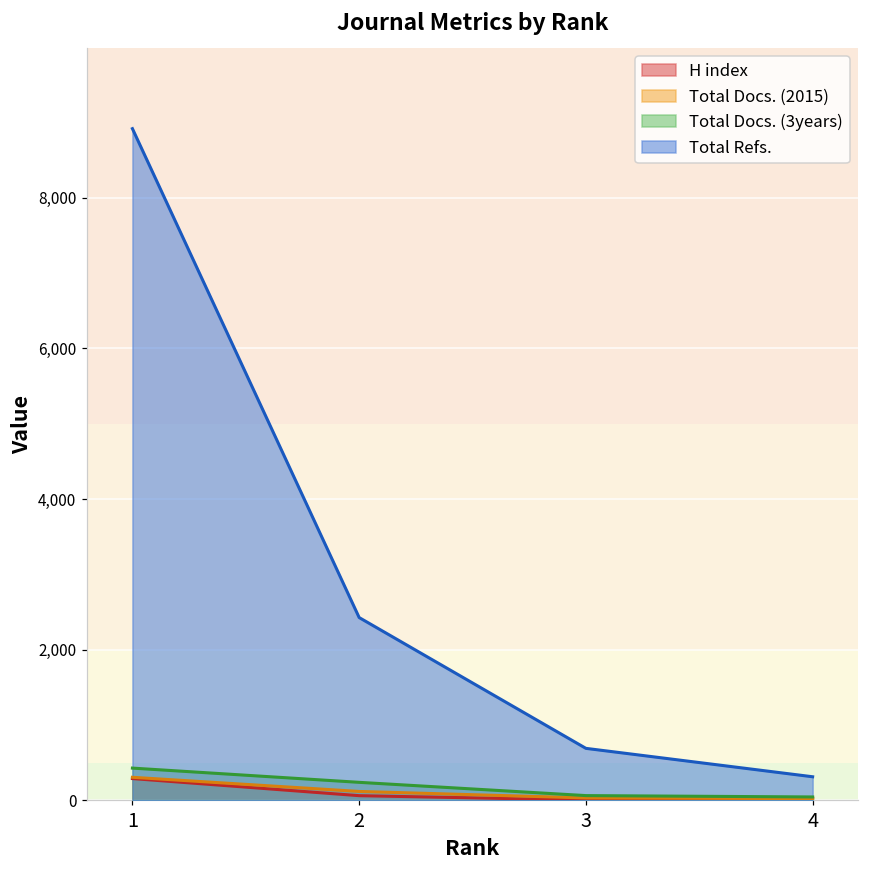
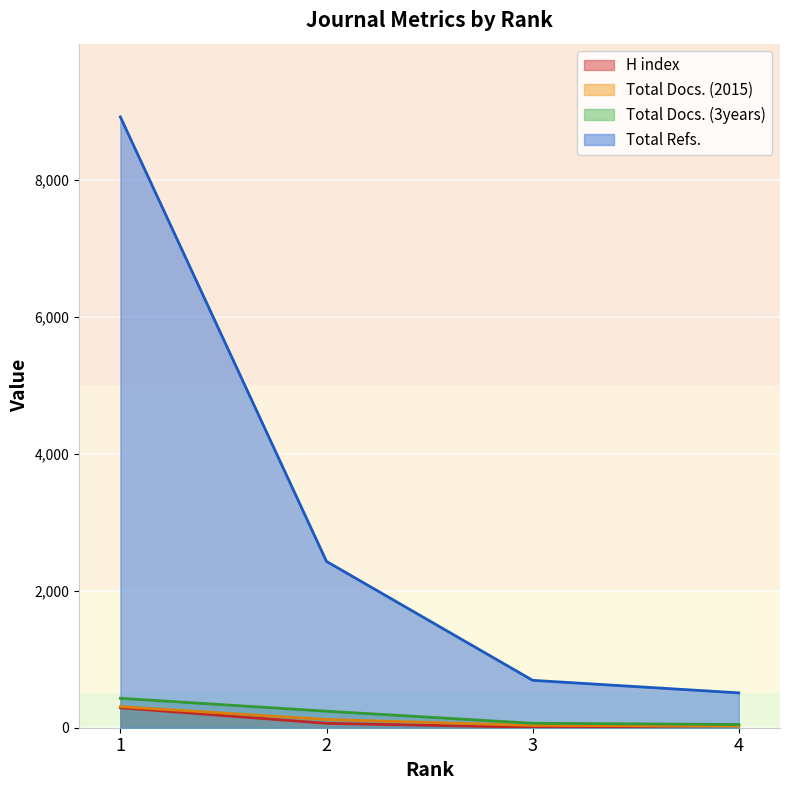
Total Refs., 4: 300 -> 500
